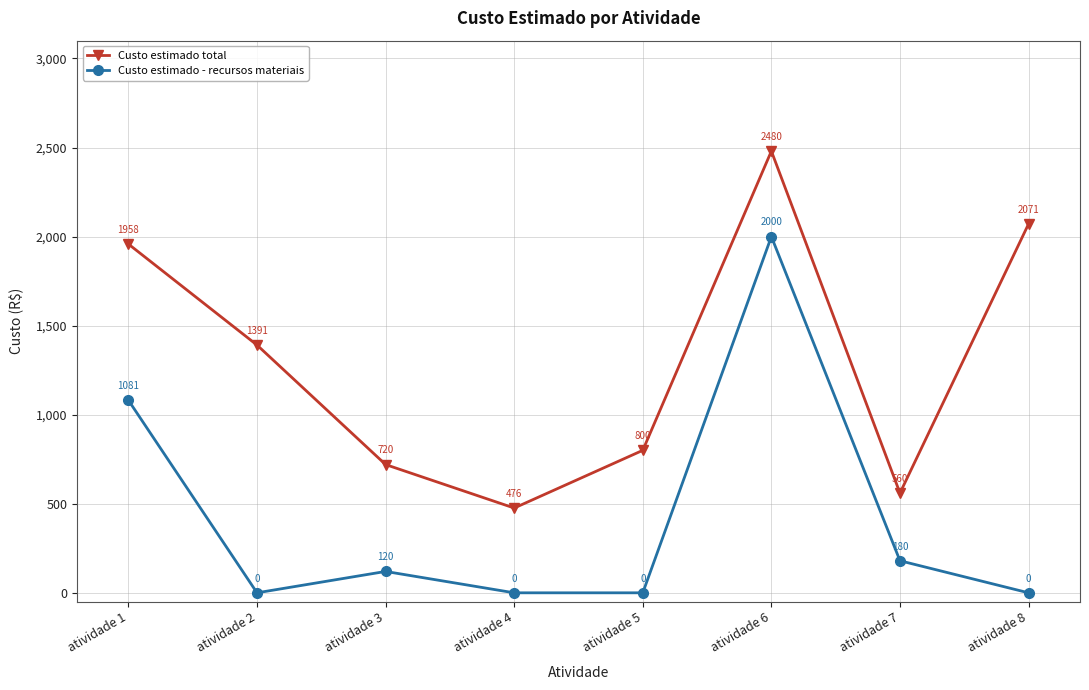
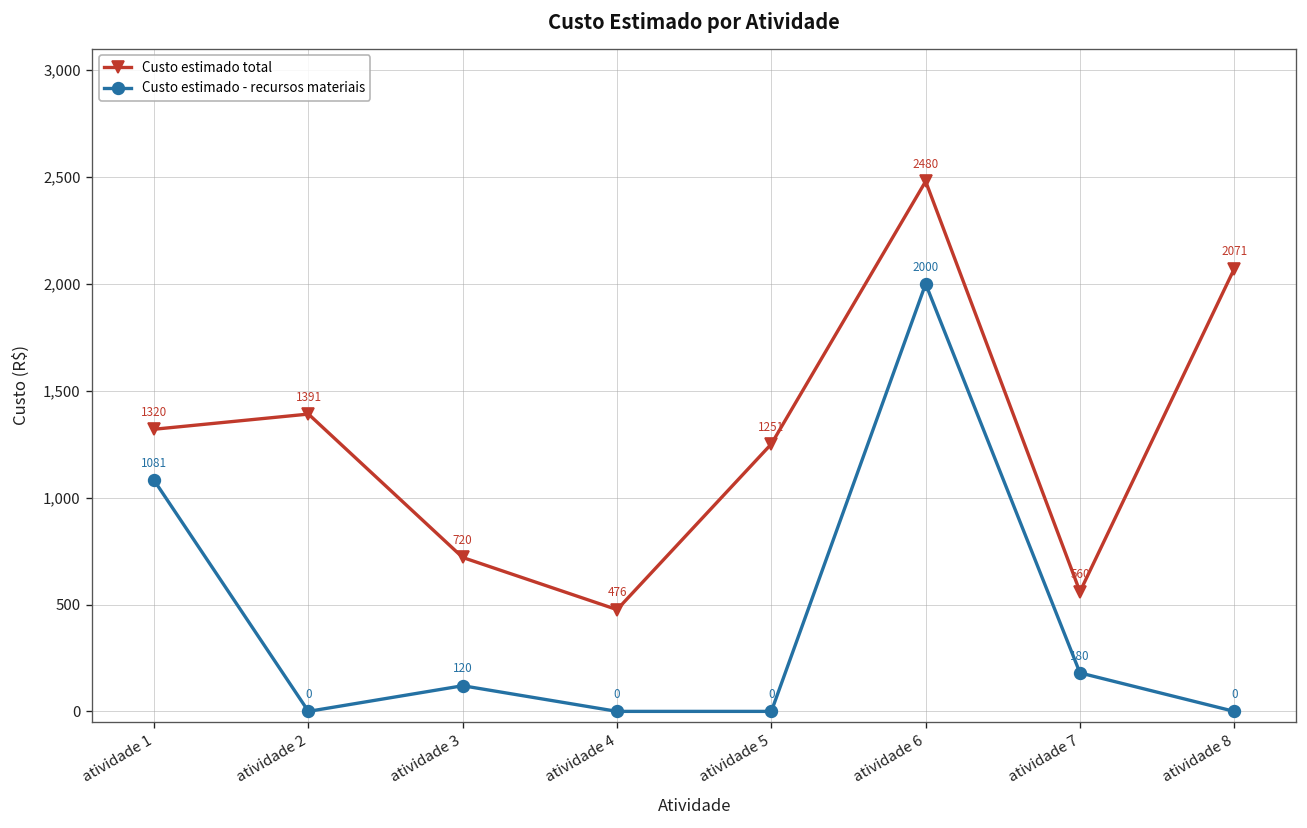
Custo estimado total, atividade 1: 1958 -> 1320
Custo estimado total, atividade 5: 800 -> 1251
